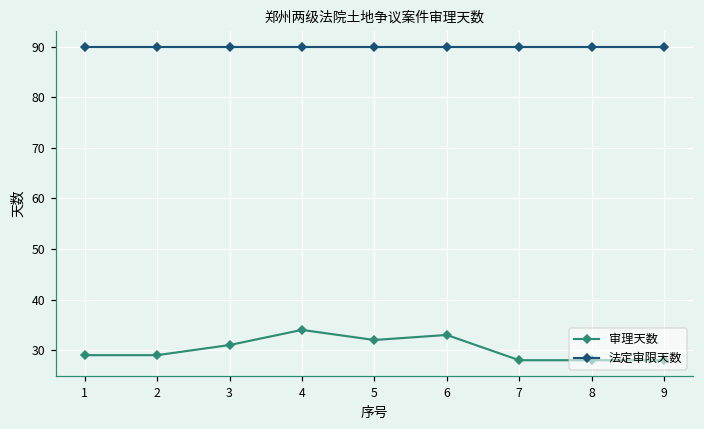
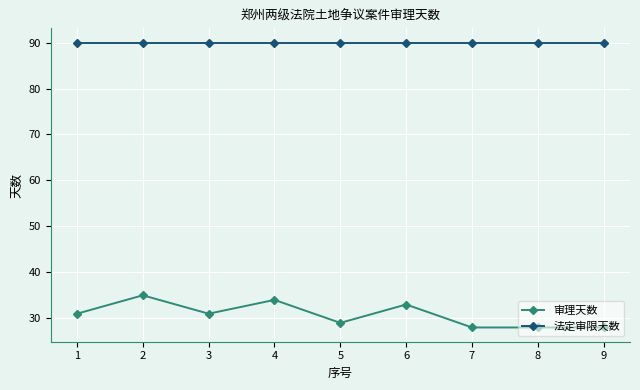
审理天数, 1: 29 -> 31
审理天数, 2: 29 -> 35
审理天数, 5: 32 -> 29
